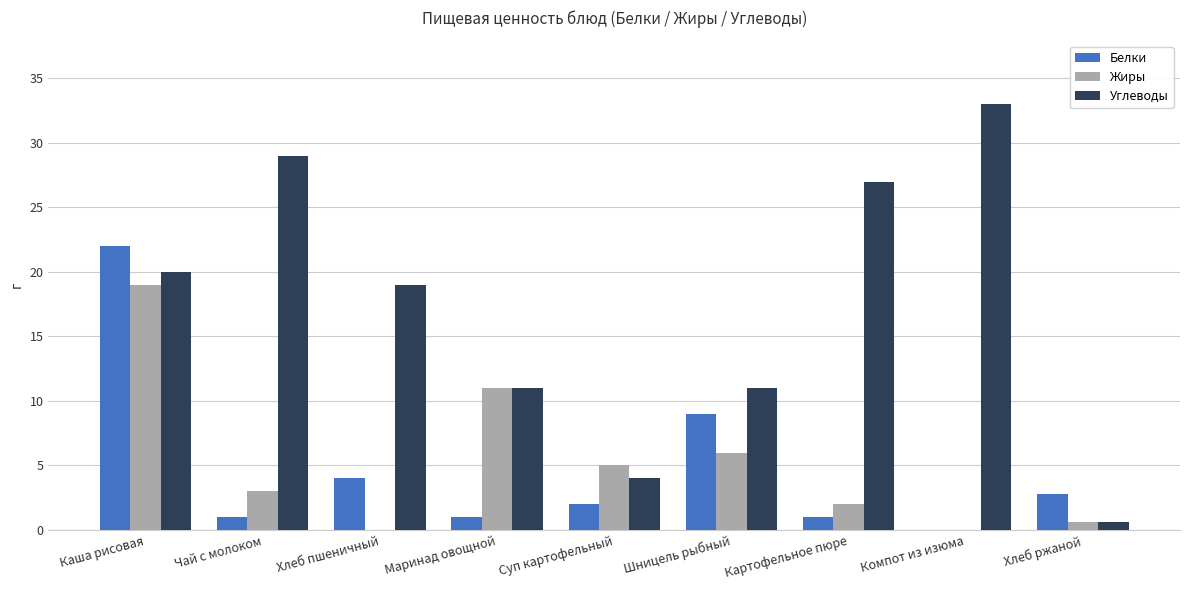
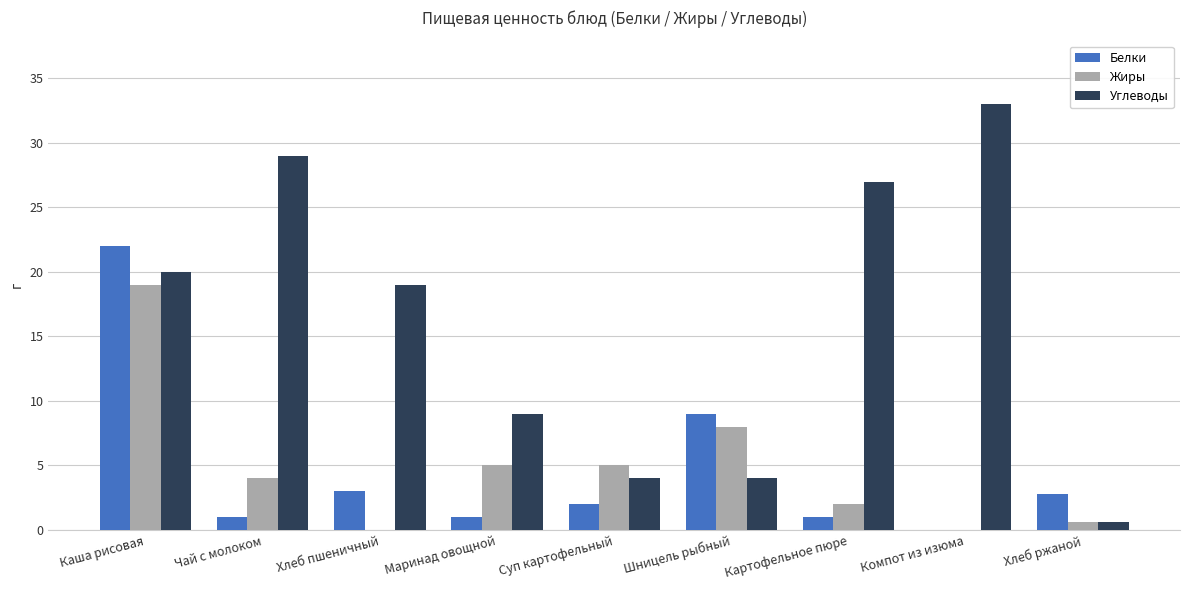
Жиры, Чай с молоком: 3 -> 4
Белки, Хлеб пшеничный: 4 -> 3
Жиры, Маринад овощной: 11 -> 5
Углеводы, Маринад овощной: 11 -> 9
Жиры, Шницель рыбный: 6 -> 8
Углеводы, Шницель рыбный: 11 -> 4
